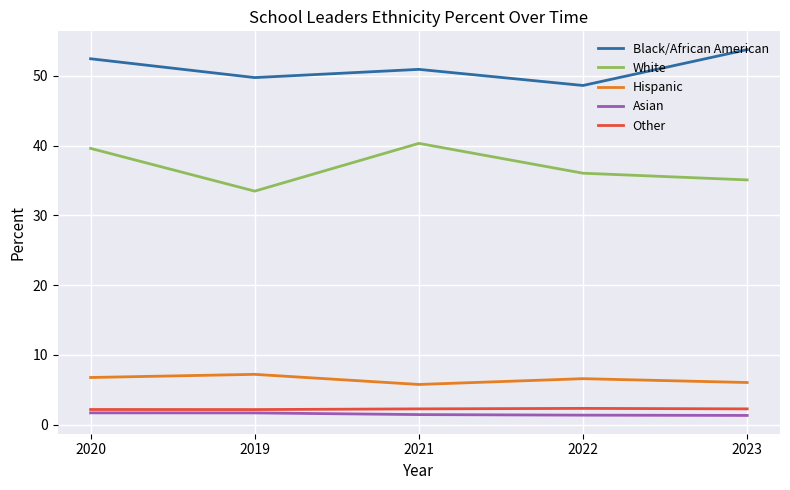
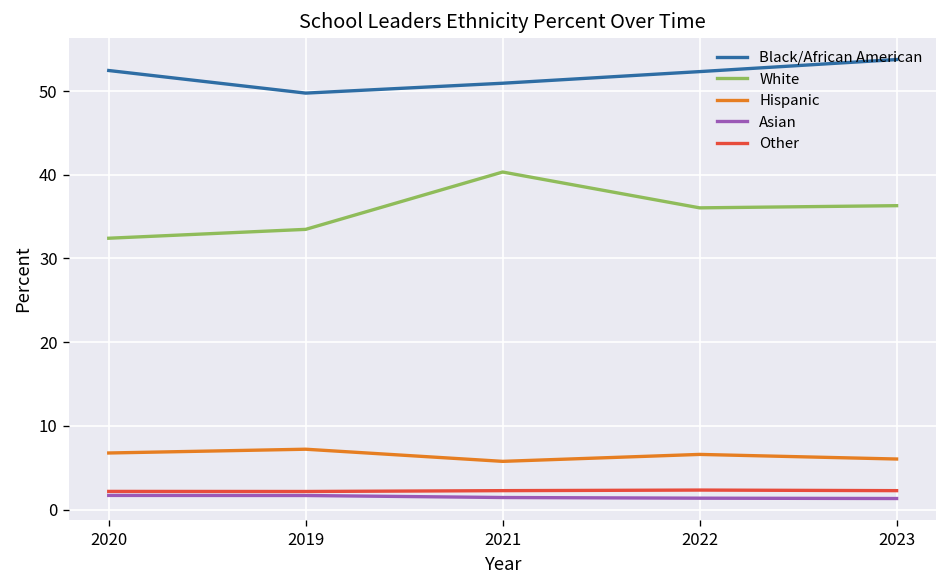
White, 2020: 40 -> 32
Black/African American, 2022: 49 -> 52
White, 2023: 35 -> 36
